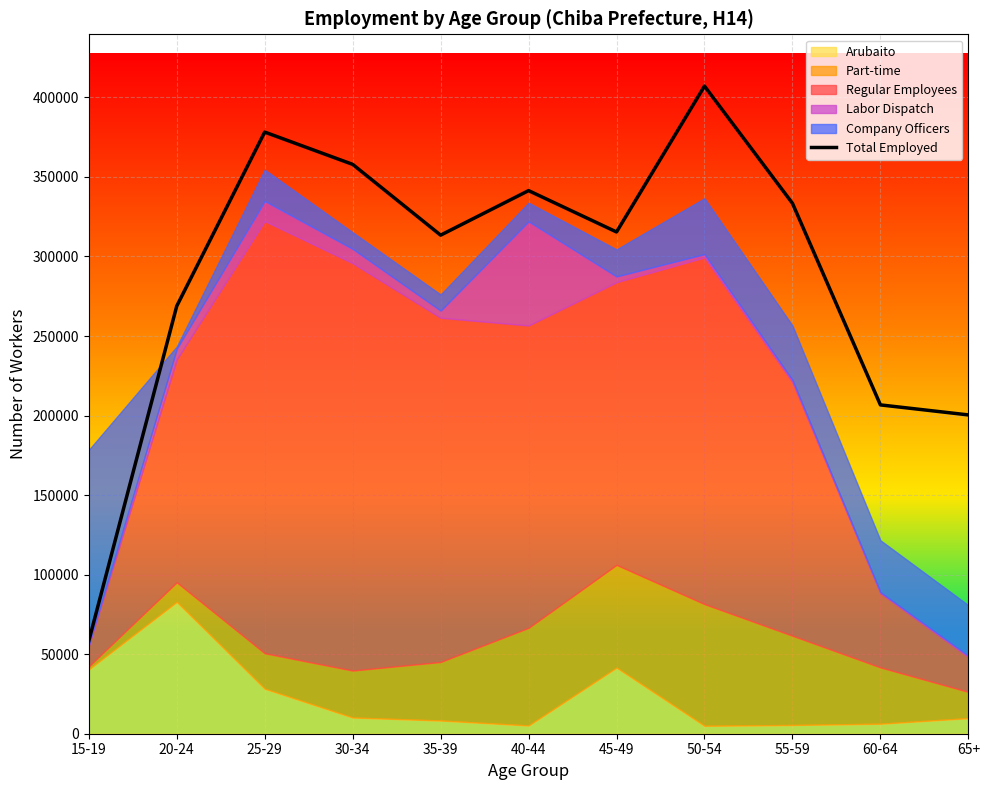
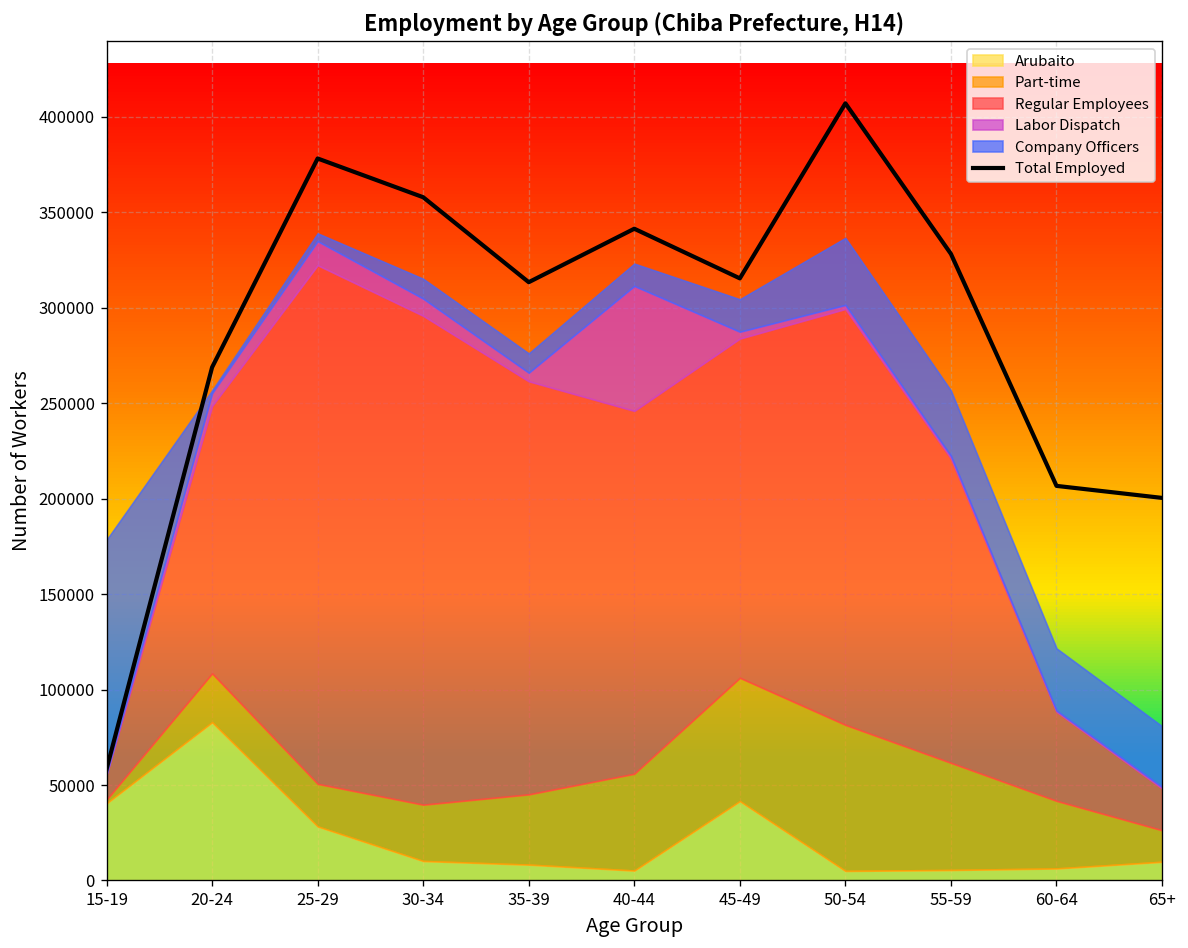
Part-time, 20-24: 12000 -> 26000
Company Officers, 25-29: 20000 -> 4000
Part-time, 40-44: 61000 -> 51000
Total Employed, 55-59: 333000 -> 328000
